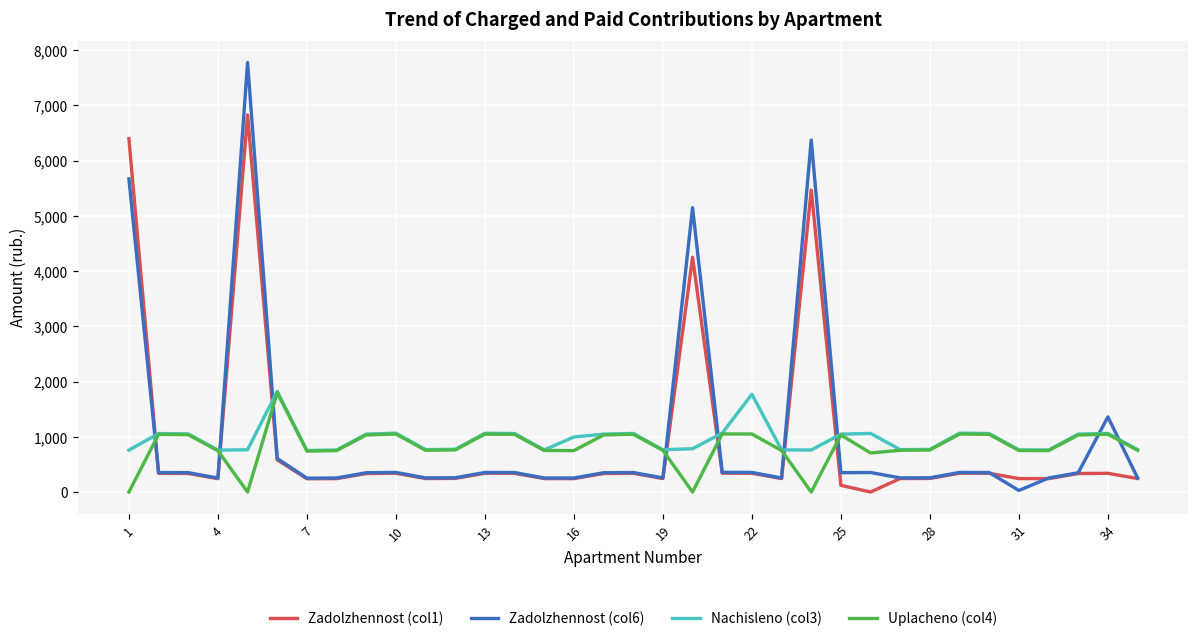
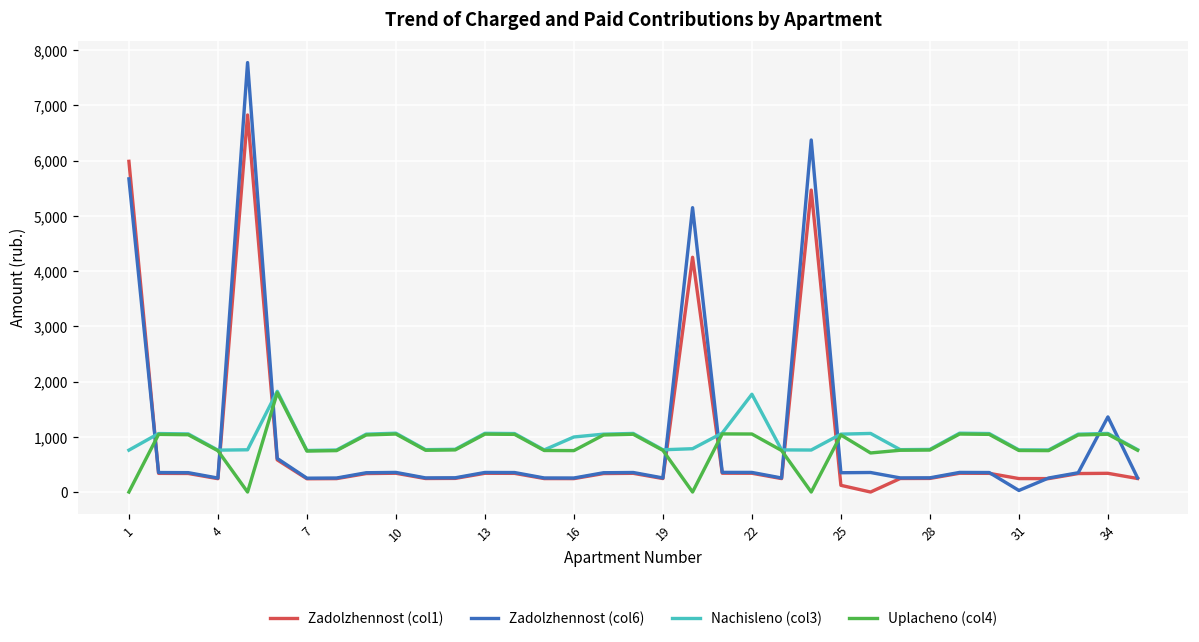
Zadolzhennost (col1), 1: 6,400 -> 6,000
